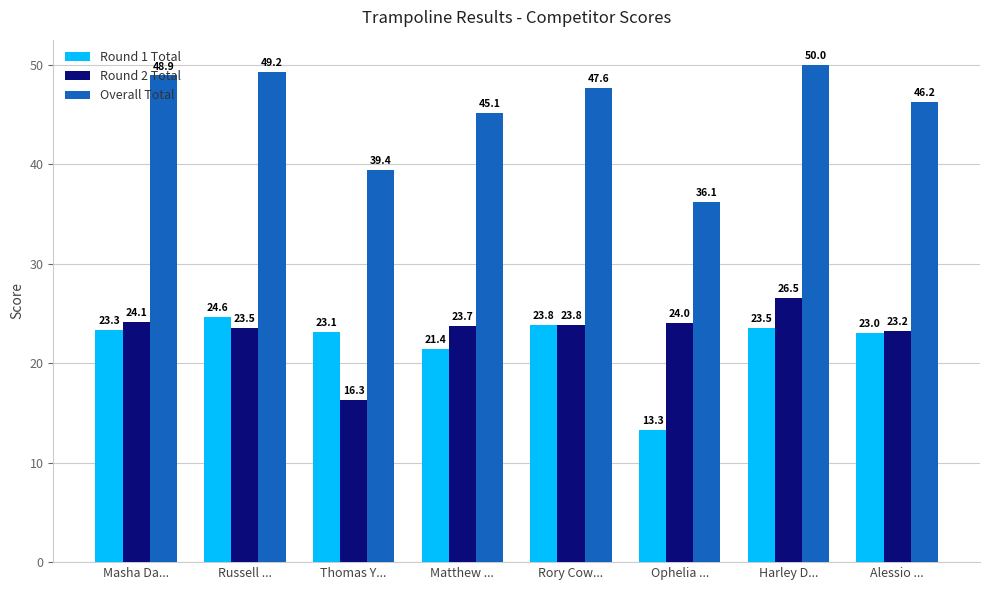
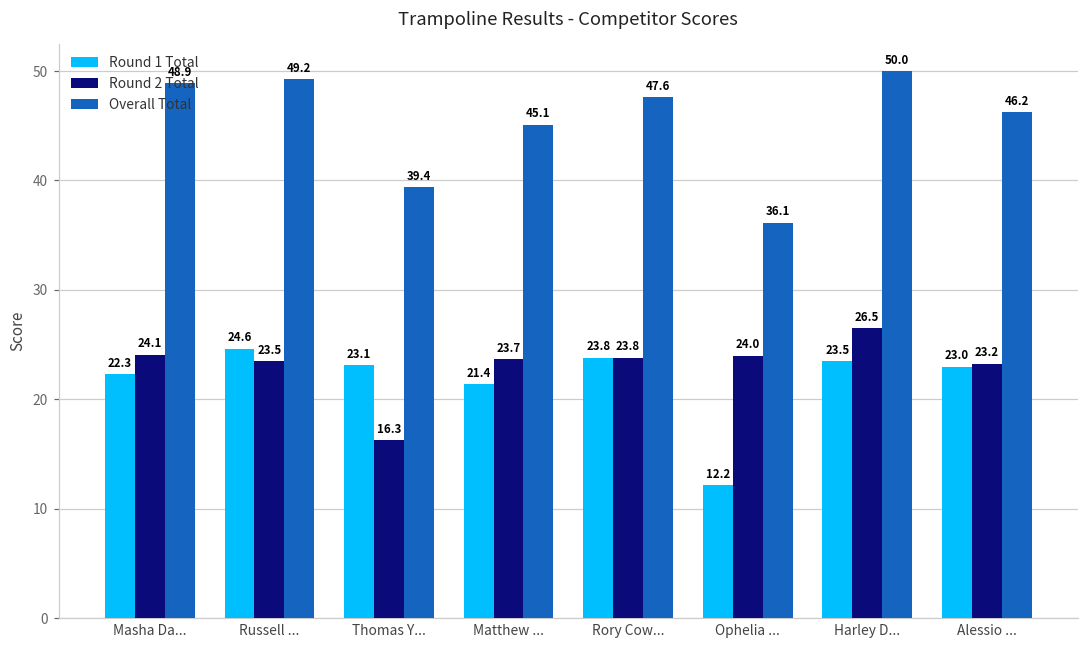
Round 1 Total, Masha Da...: 23.3 -> 22.3
Round 1 Total, Ophelia ...: 13.3 -> 12.2
